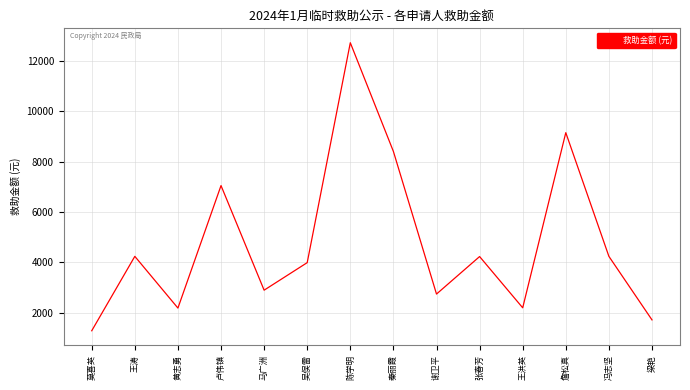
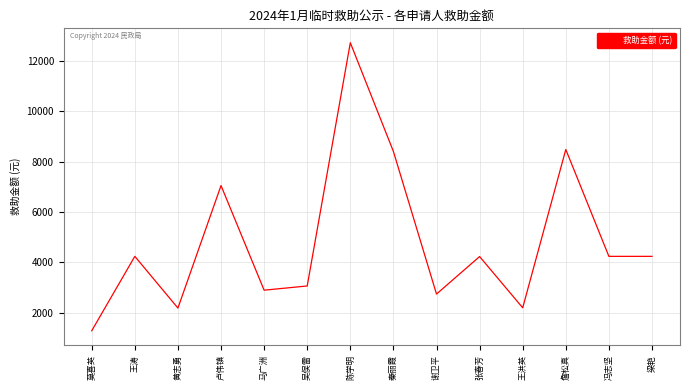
吴俣雷: 4000 -> 3100
詹松真: 9100 -> 8500
梁艳: 1700 -> 4200
